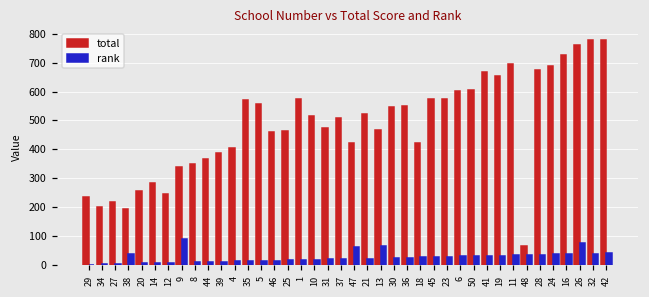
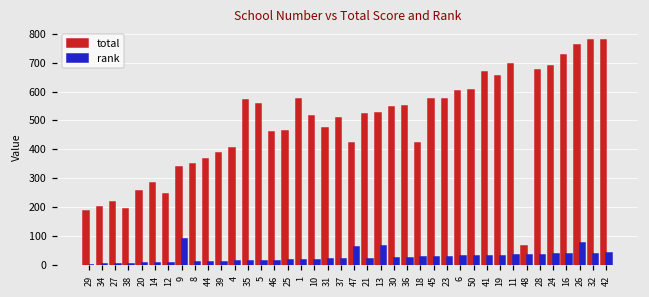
total, 29: 240 -> 190
rank, 38: 40 -> 0
total, 13: 470 -> 530
